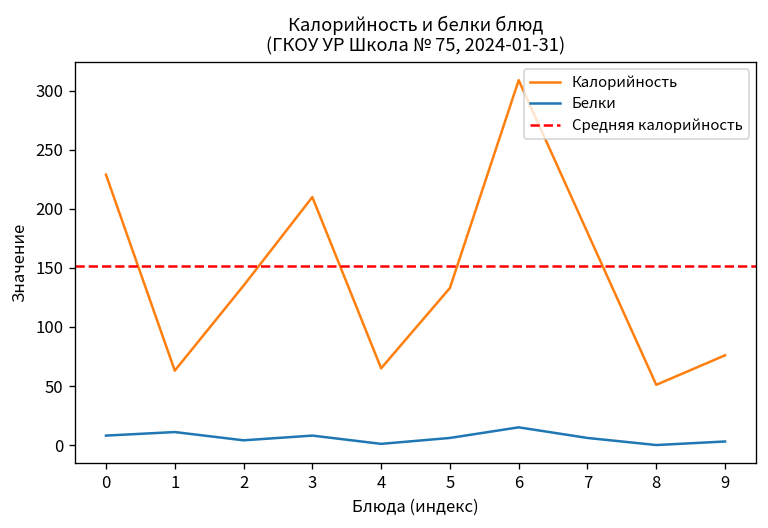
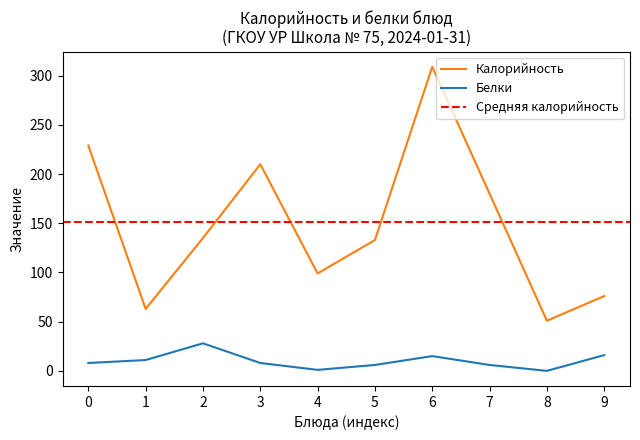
Белки, 2: 0 -> 30
Калорийность, 4: 70 -> 100
Белки, 9: 0 -> 20
